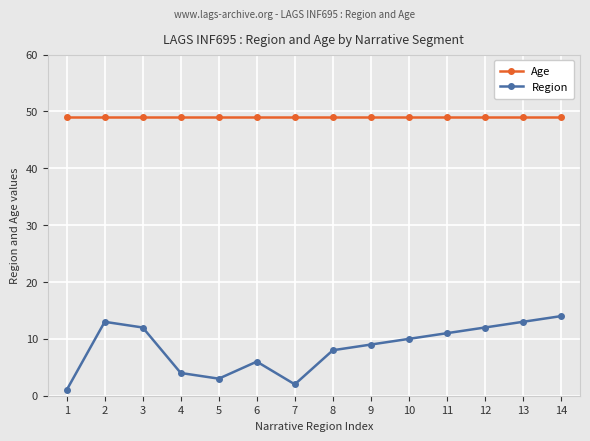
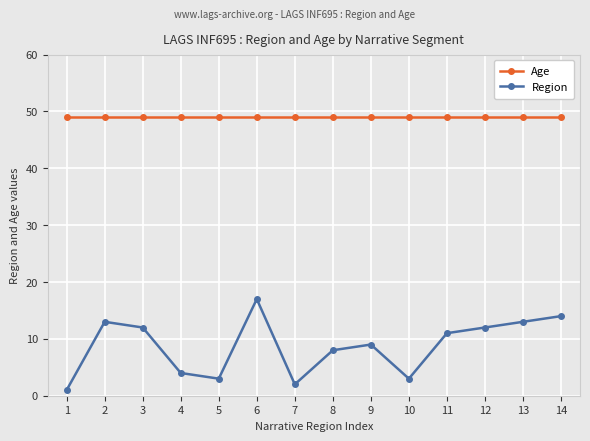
Region, 6: 6 -> 17
Region, 10: 10 -> 3
